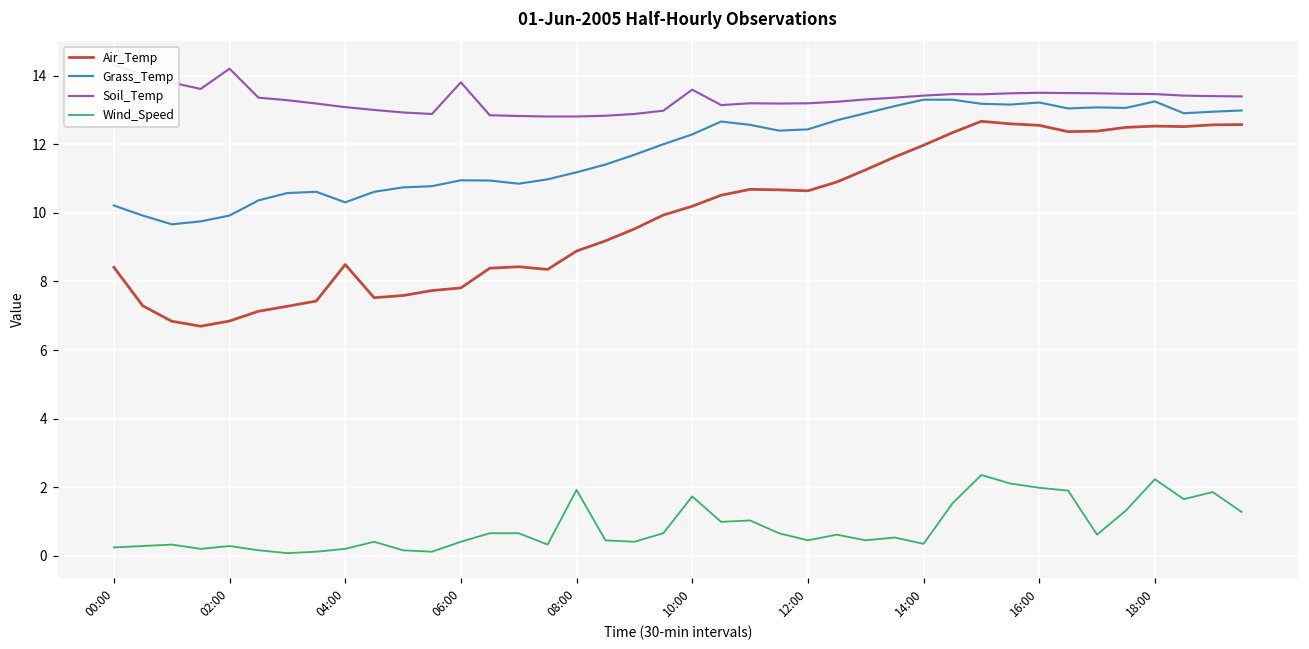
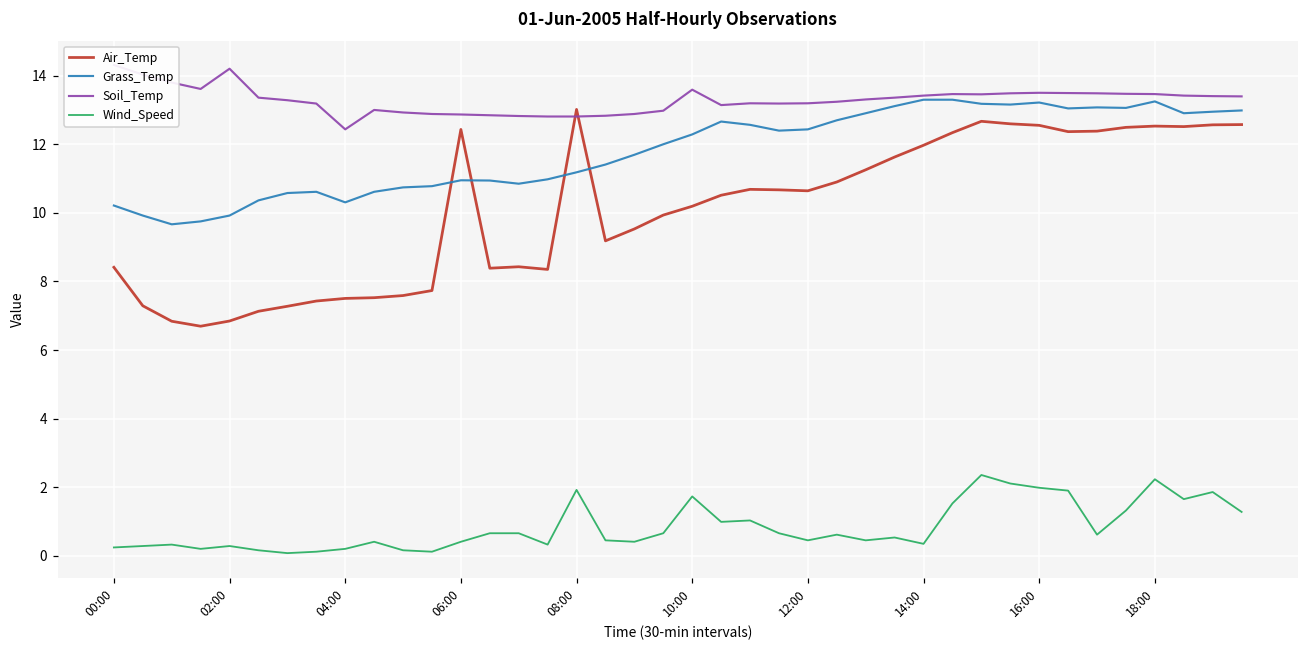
Air_Temp, 04:00: 8.5 -> 7.5
Soil_Temp, 04:00: 13.1 -> 12.4
Air_Temp, 06:00: 7.8 -> 12.4
Soil_Temp, 06:00: 13.8 -> 12.9
Air_Temp, 08:00: 8.9 -> 13.0
